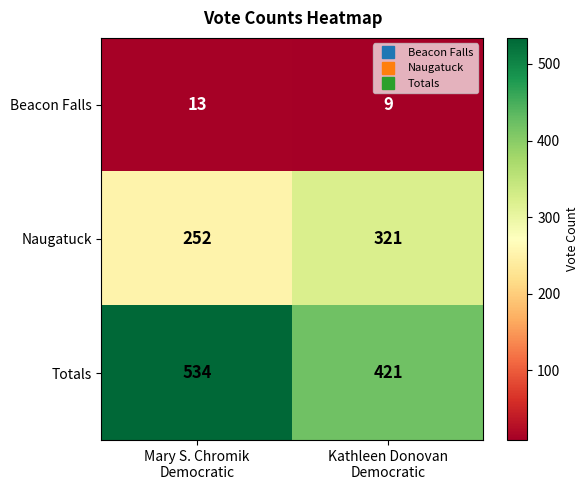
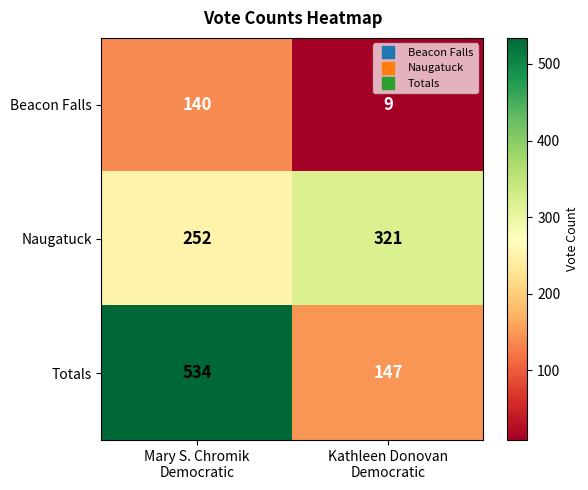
Beacon Falls, Mary S. Chromik Democratic: 13 -> 140
Totals, Kathleen Donovan Democratic: 421 -> 147
